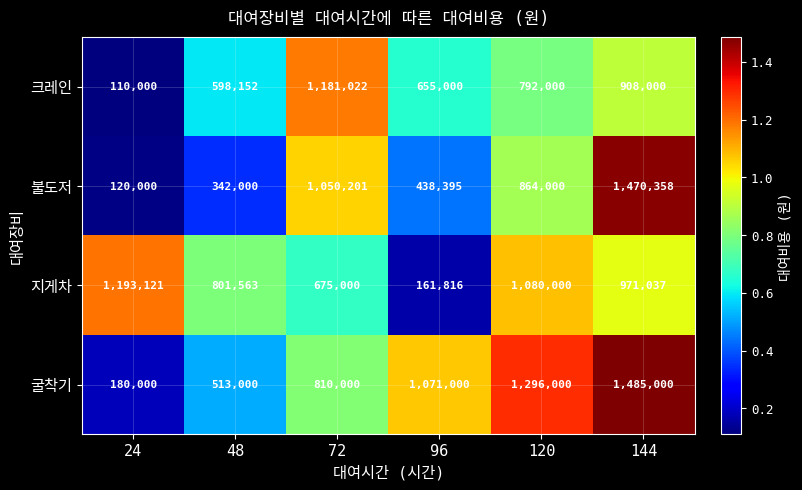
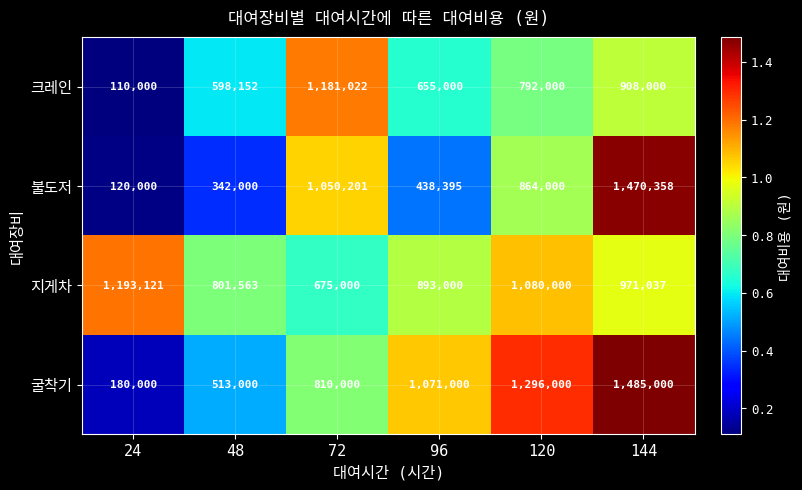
지게차, 96: 161,816 -> 893,000
